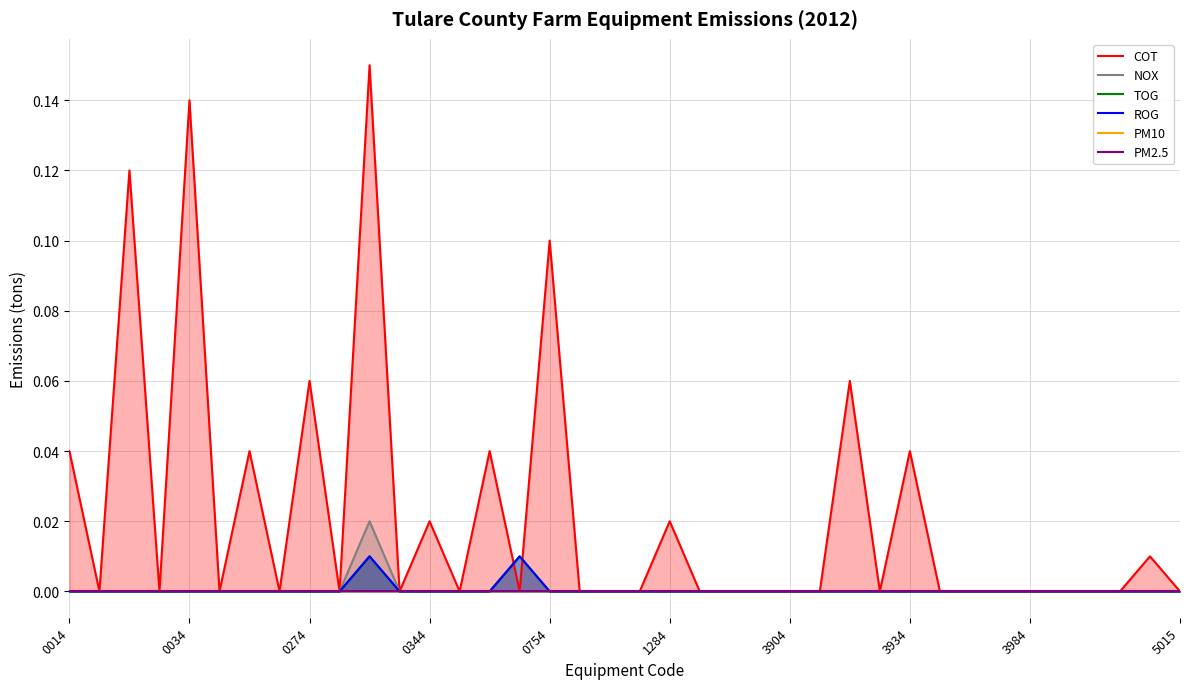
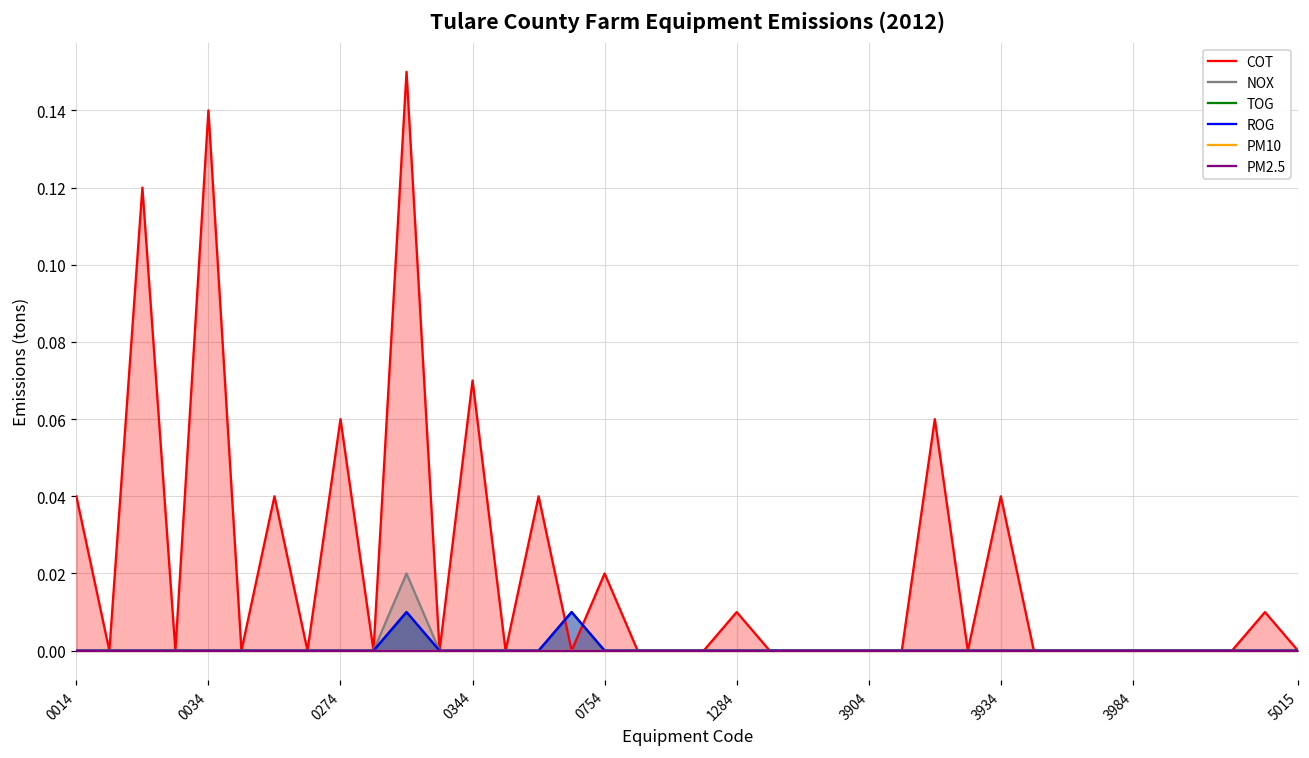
COT, 0344: 0.02 -> 0.07
COT, 0754: 0.10 -> 0.02
COT, 1284: 0.02 -> 0.01
